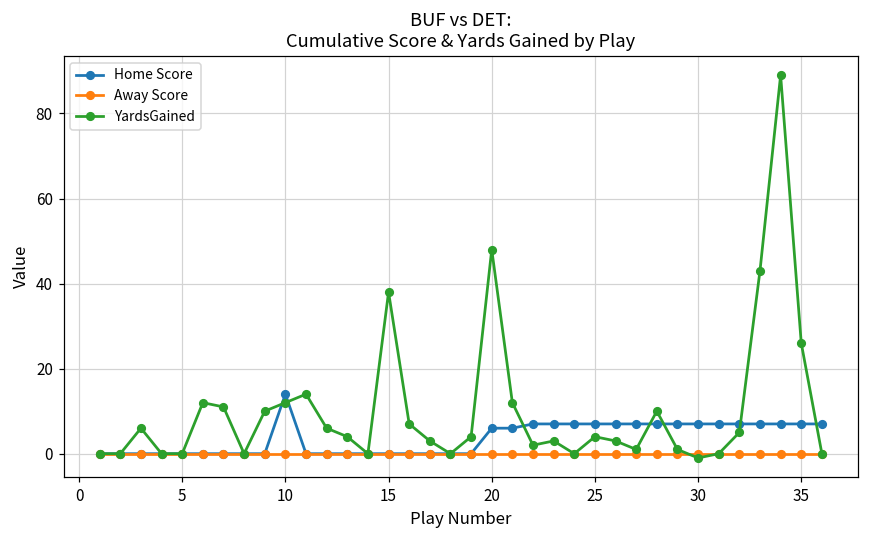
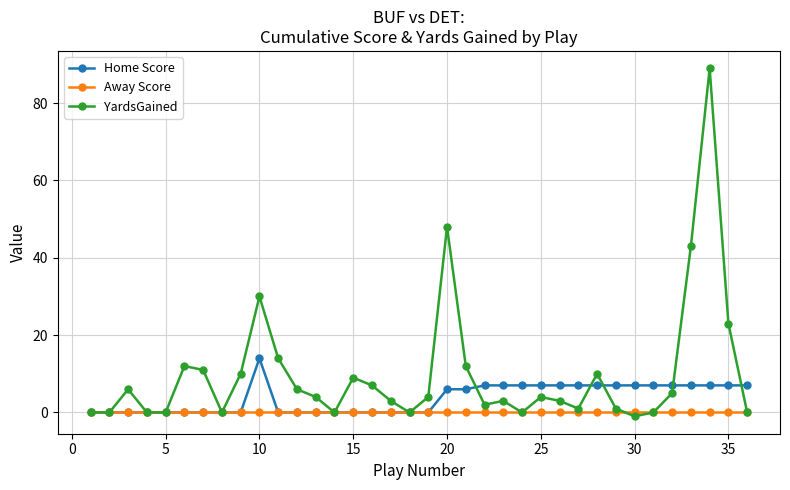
YardsGained, 10: 12 -> 30
YardsGained, 15: 38 -> 9
YardsGained, 35: 26 -> 23
